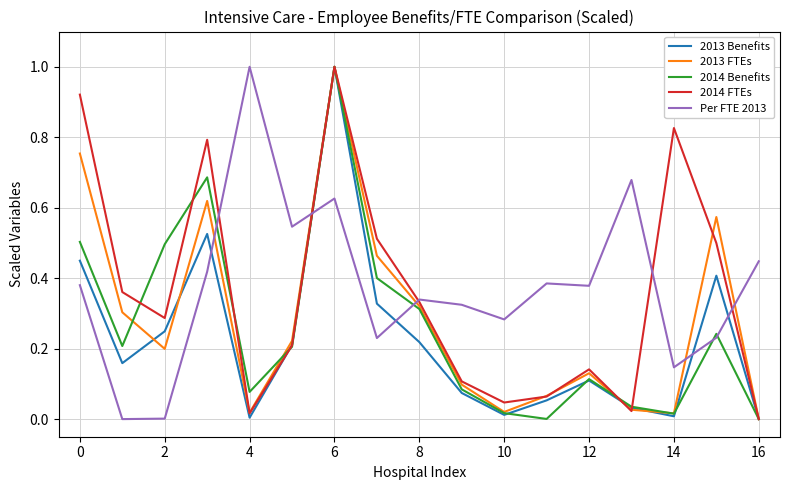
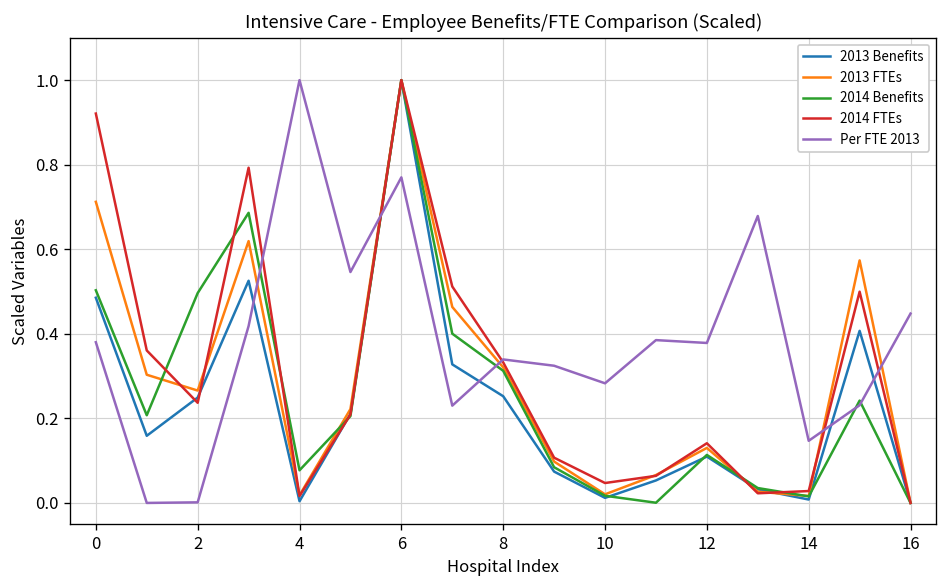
2013 Benefits, 0: 0.45 -> 0.49
2013 FTEs, 0: 0.75 -> 0.71
2013 FTEs, 2: 0.20 -> 0.27
2014 FTEs, 2: 0.29 -> 0.24
Per FTE 2013, 6: 0.63 -> 0.77
2013 Benefits, 8: 0.22 -> 0.25
2014 FTEs, 14: 0.83 -> 0.03
